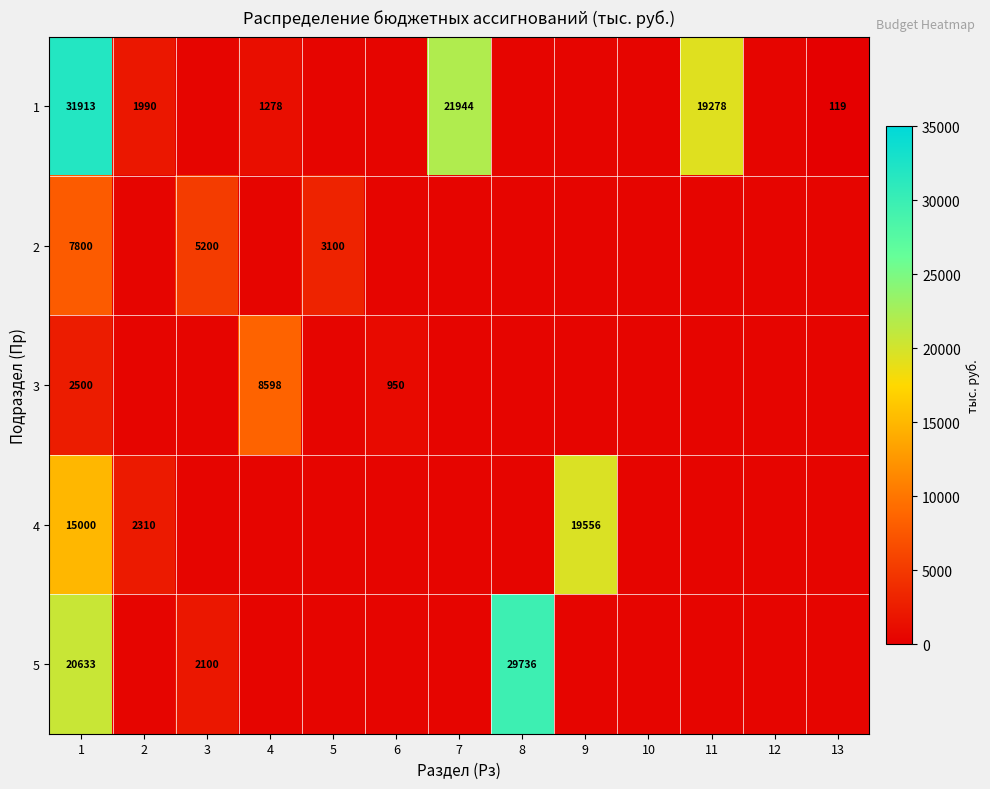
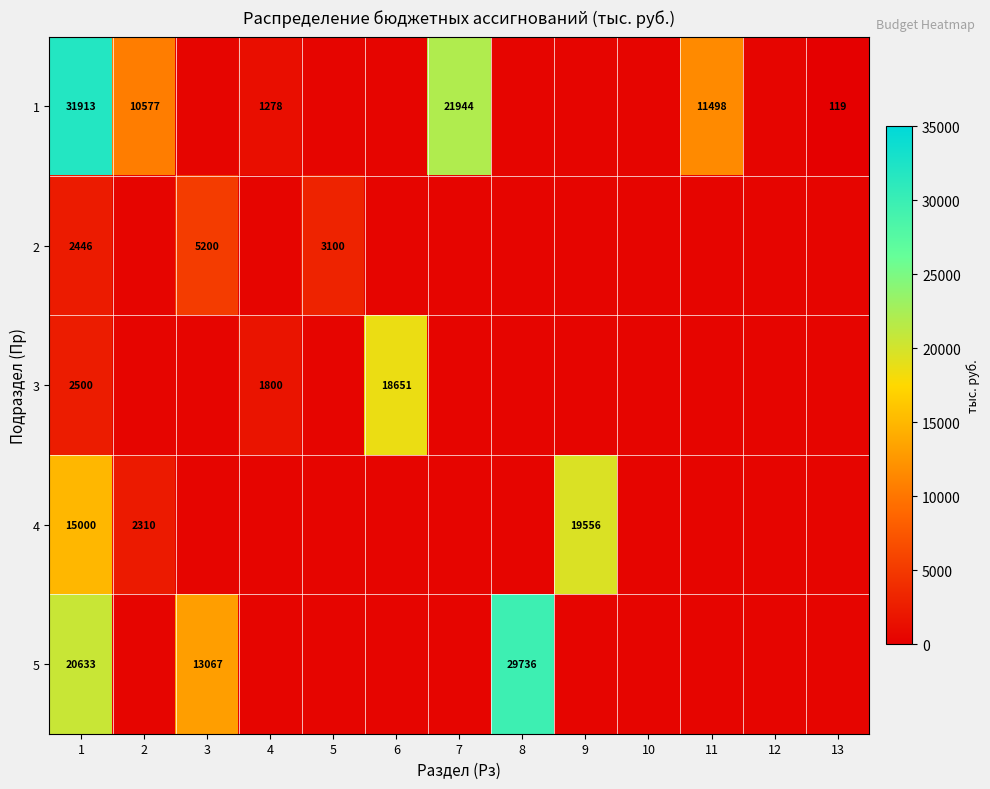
1, 2: 1990 -> 10577
1, 11: 19278 -> 11498
2, 1: 7800 -> 2446
3, 4: 8598 -> 1800
3, 6: 950 -> 18651
5, 3: 2100 -> 13067
